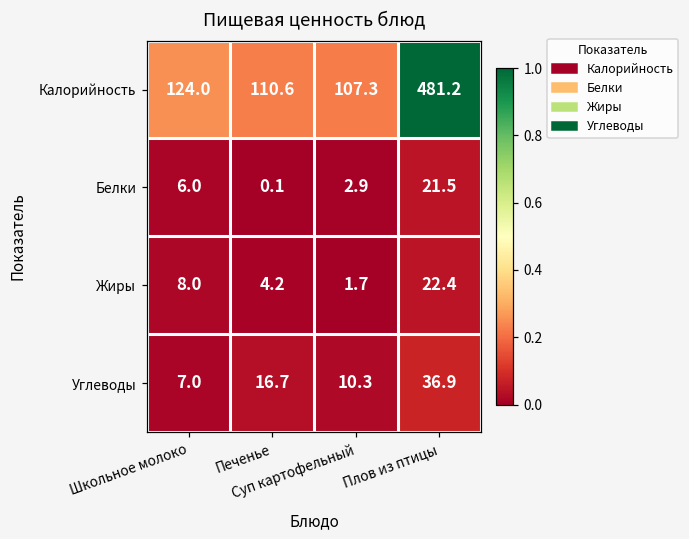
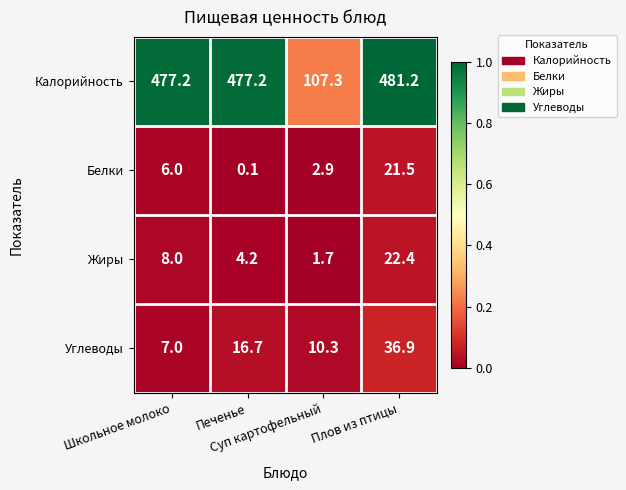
Калорийность, Школьное молоко: 124.0 -> 477.2
Калорийность, Печенье: 110.6 -> 477.2
